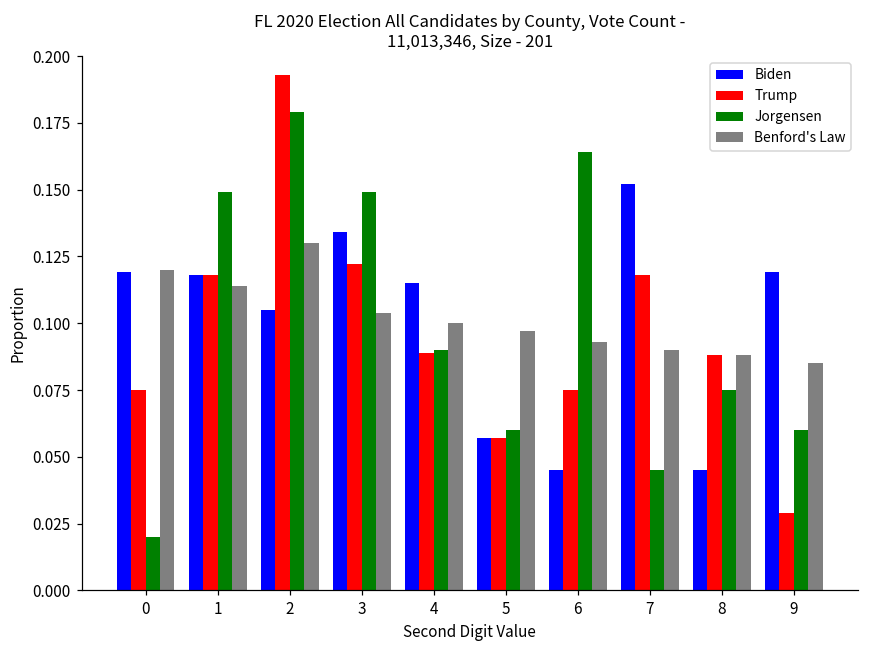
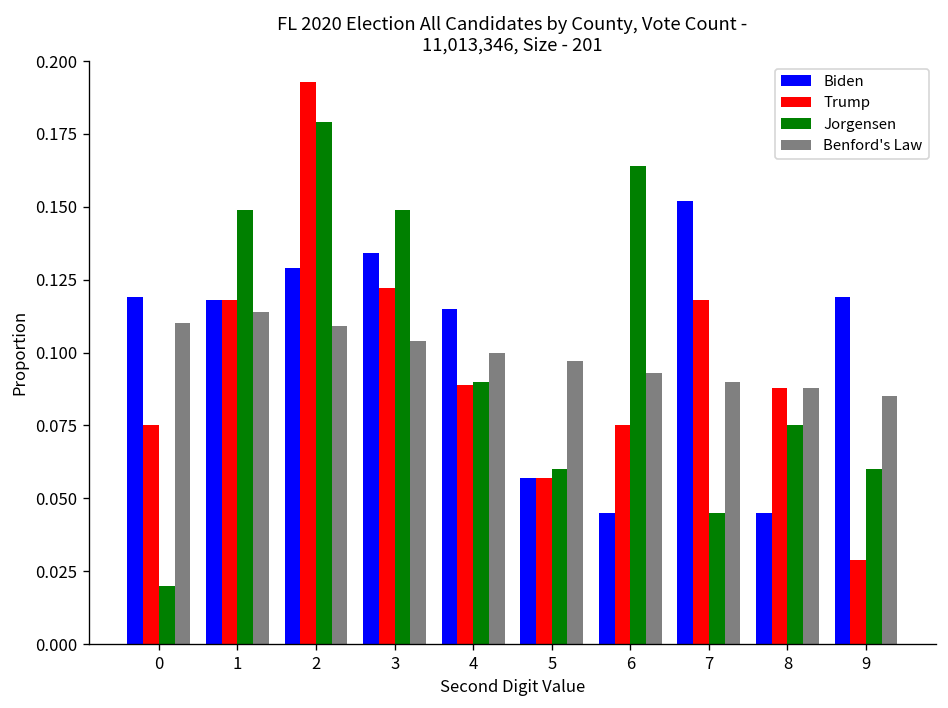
Benford's Law, 0: 0.12 -> 0.11
Biden, 2: 0.105 -> 0.129
Benford's Law, 2: 0.130 -> 0.109
